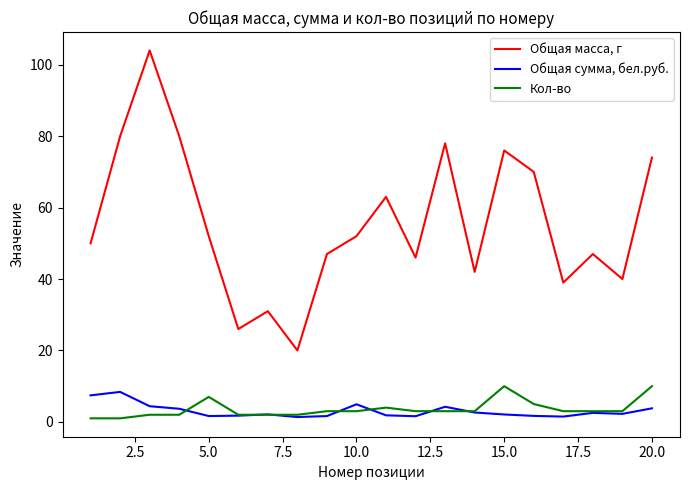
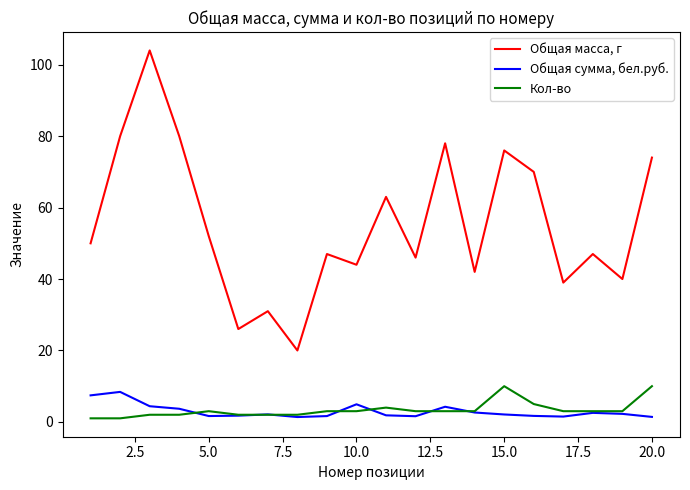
Кол-во, 5.0: 7 -> 3
Общая масса, г, 10.0: 52 -> 44
Общая сумма, бел.руб., 20.0: 4 -> 1
